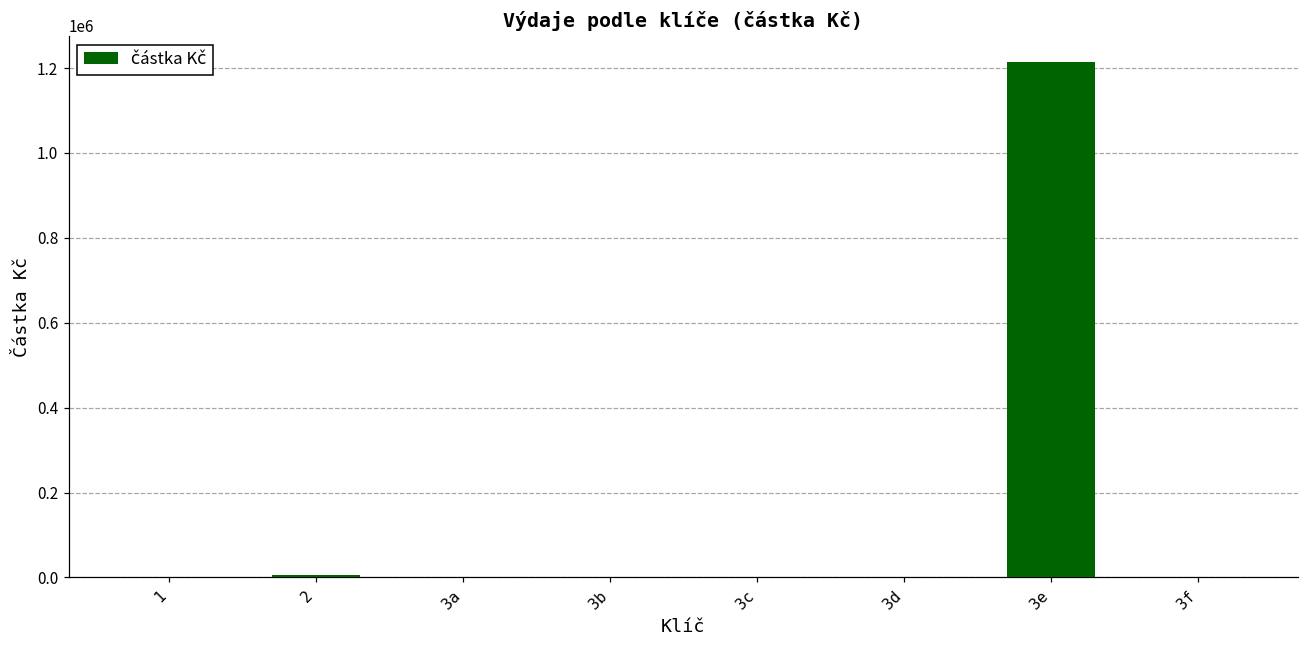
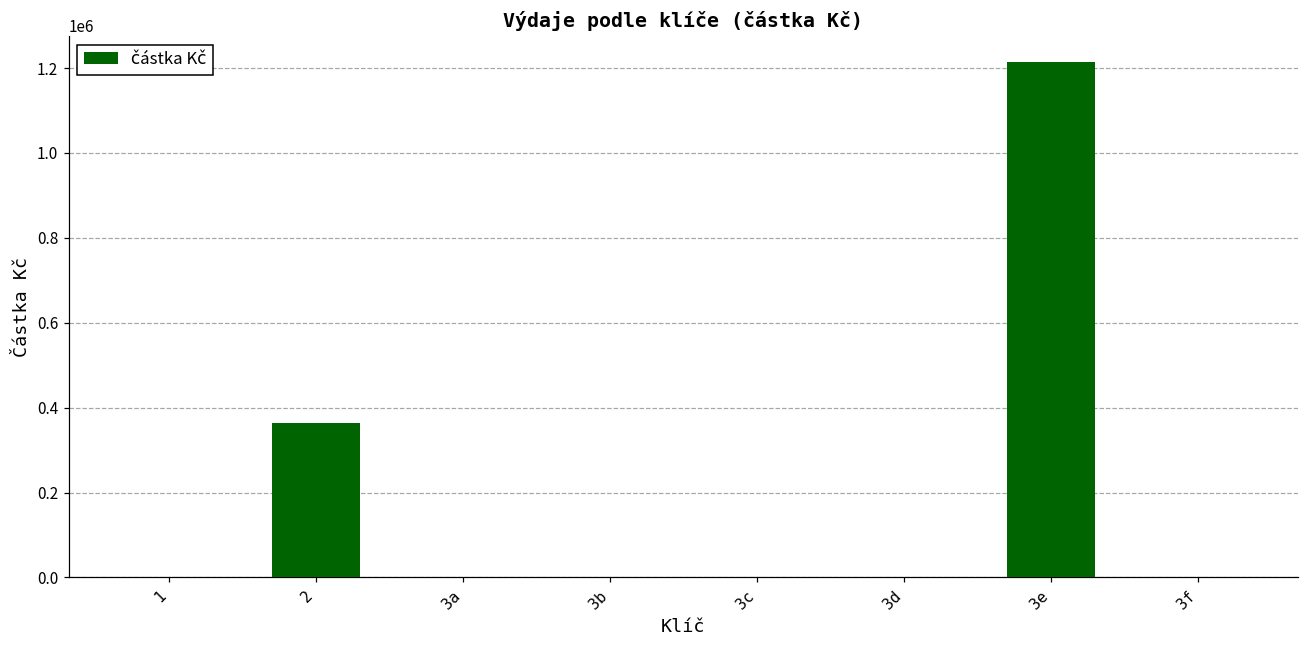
2: 10000 -> 360000
